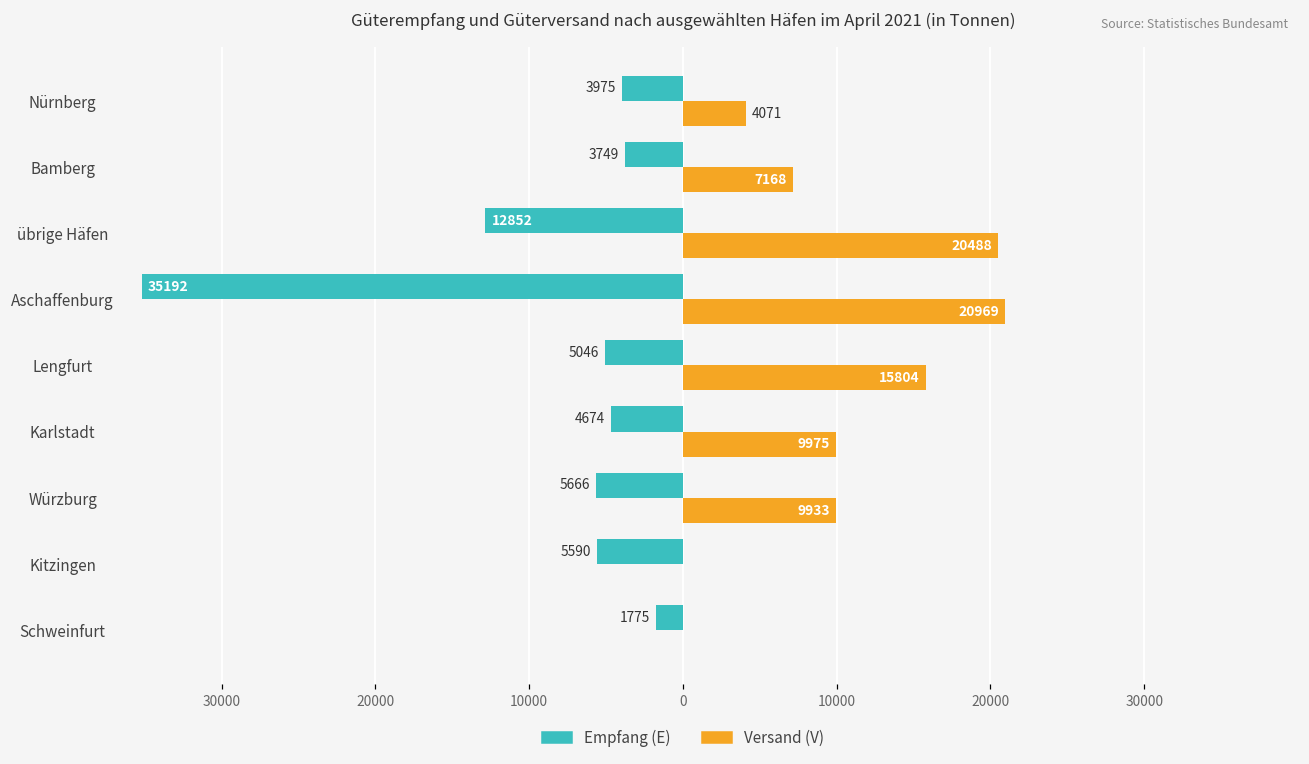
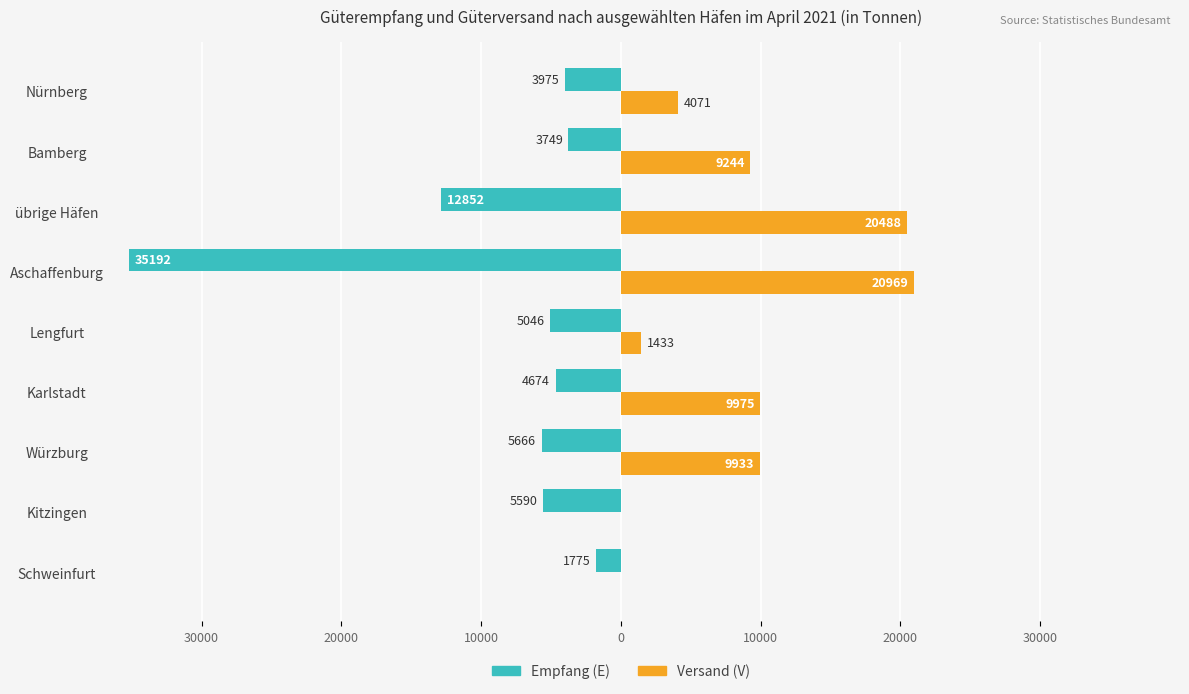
Versand (V), Bamberg: 7168 -> 9244
Versand (V), Lengfurt: 15804 -> 1433
